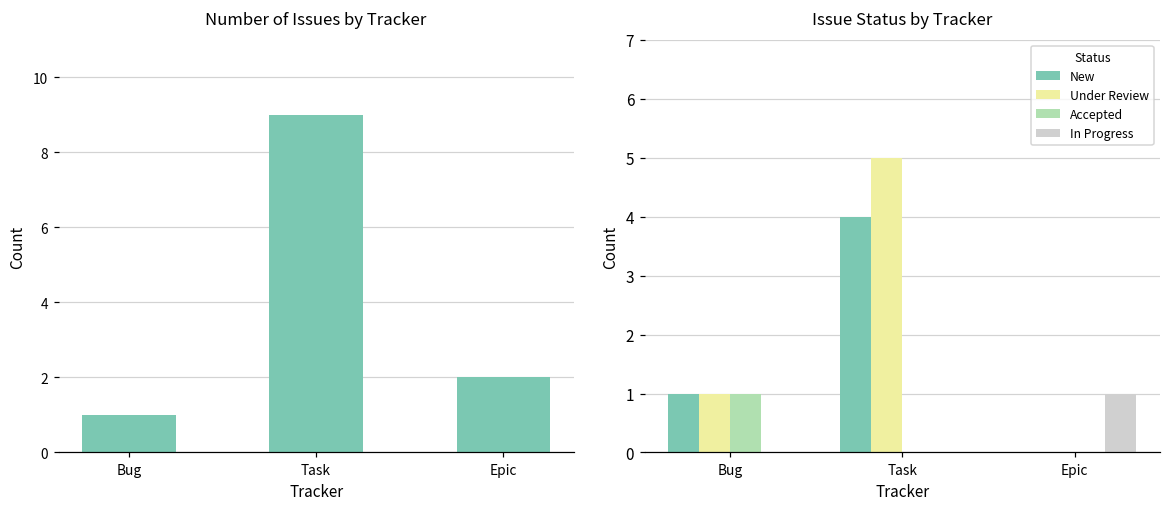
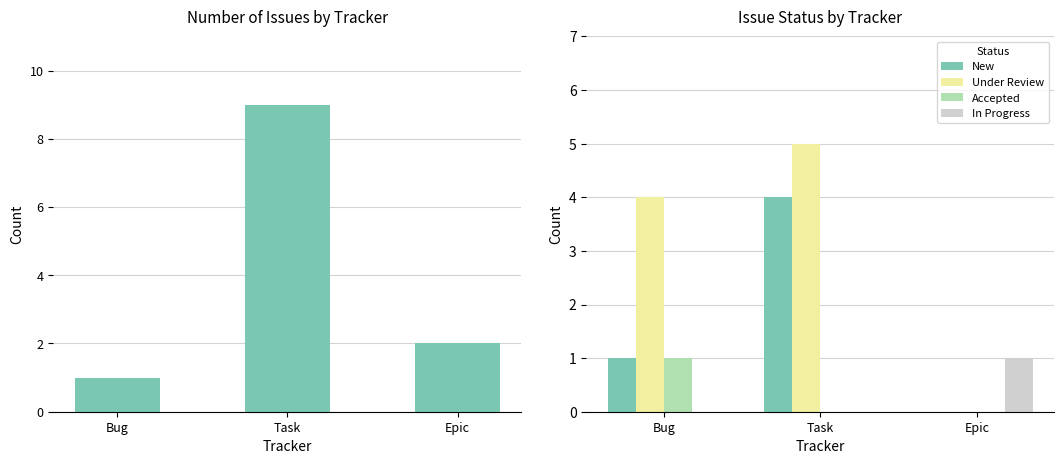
Issue Status by Tracker, Under Review, Bug: 1 -> 4
